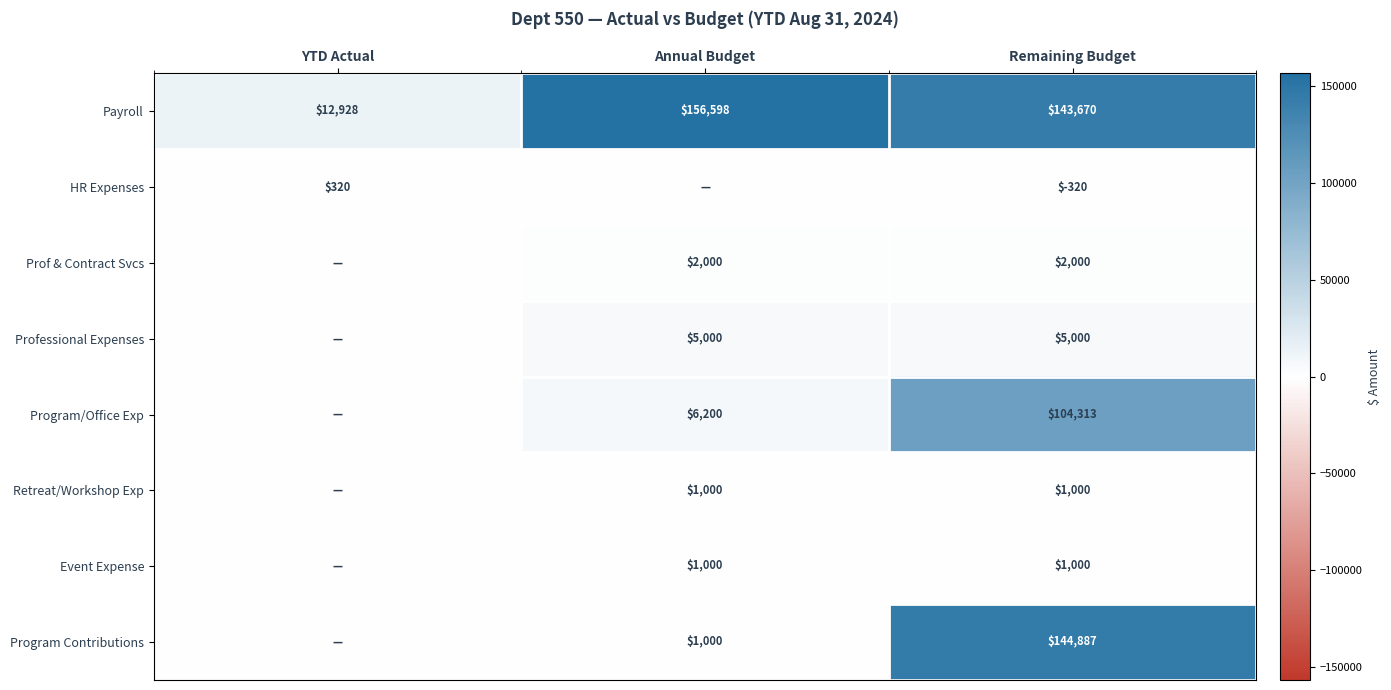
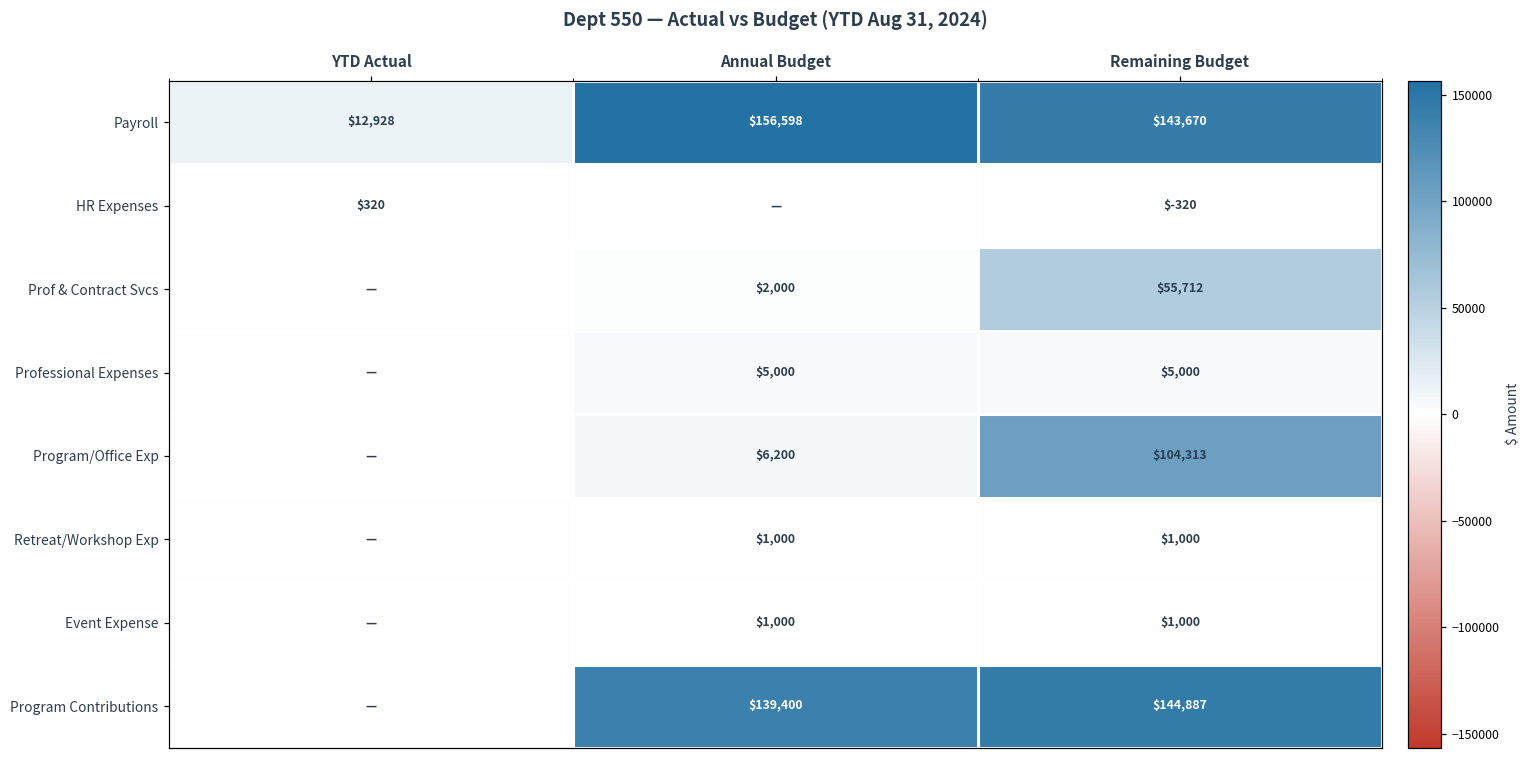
Prof & Contract Svcs, Remaining Budget: $2,000 -> $55,712
Program Contributions, Annual Budget: $1,000 -> $139,400
